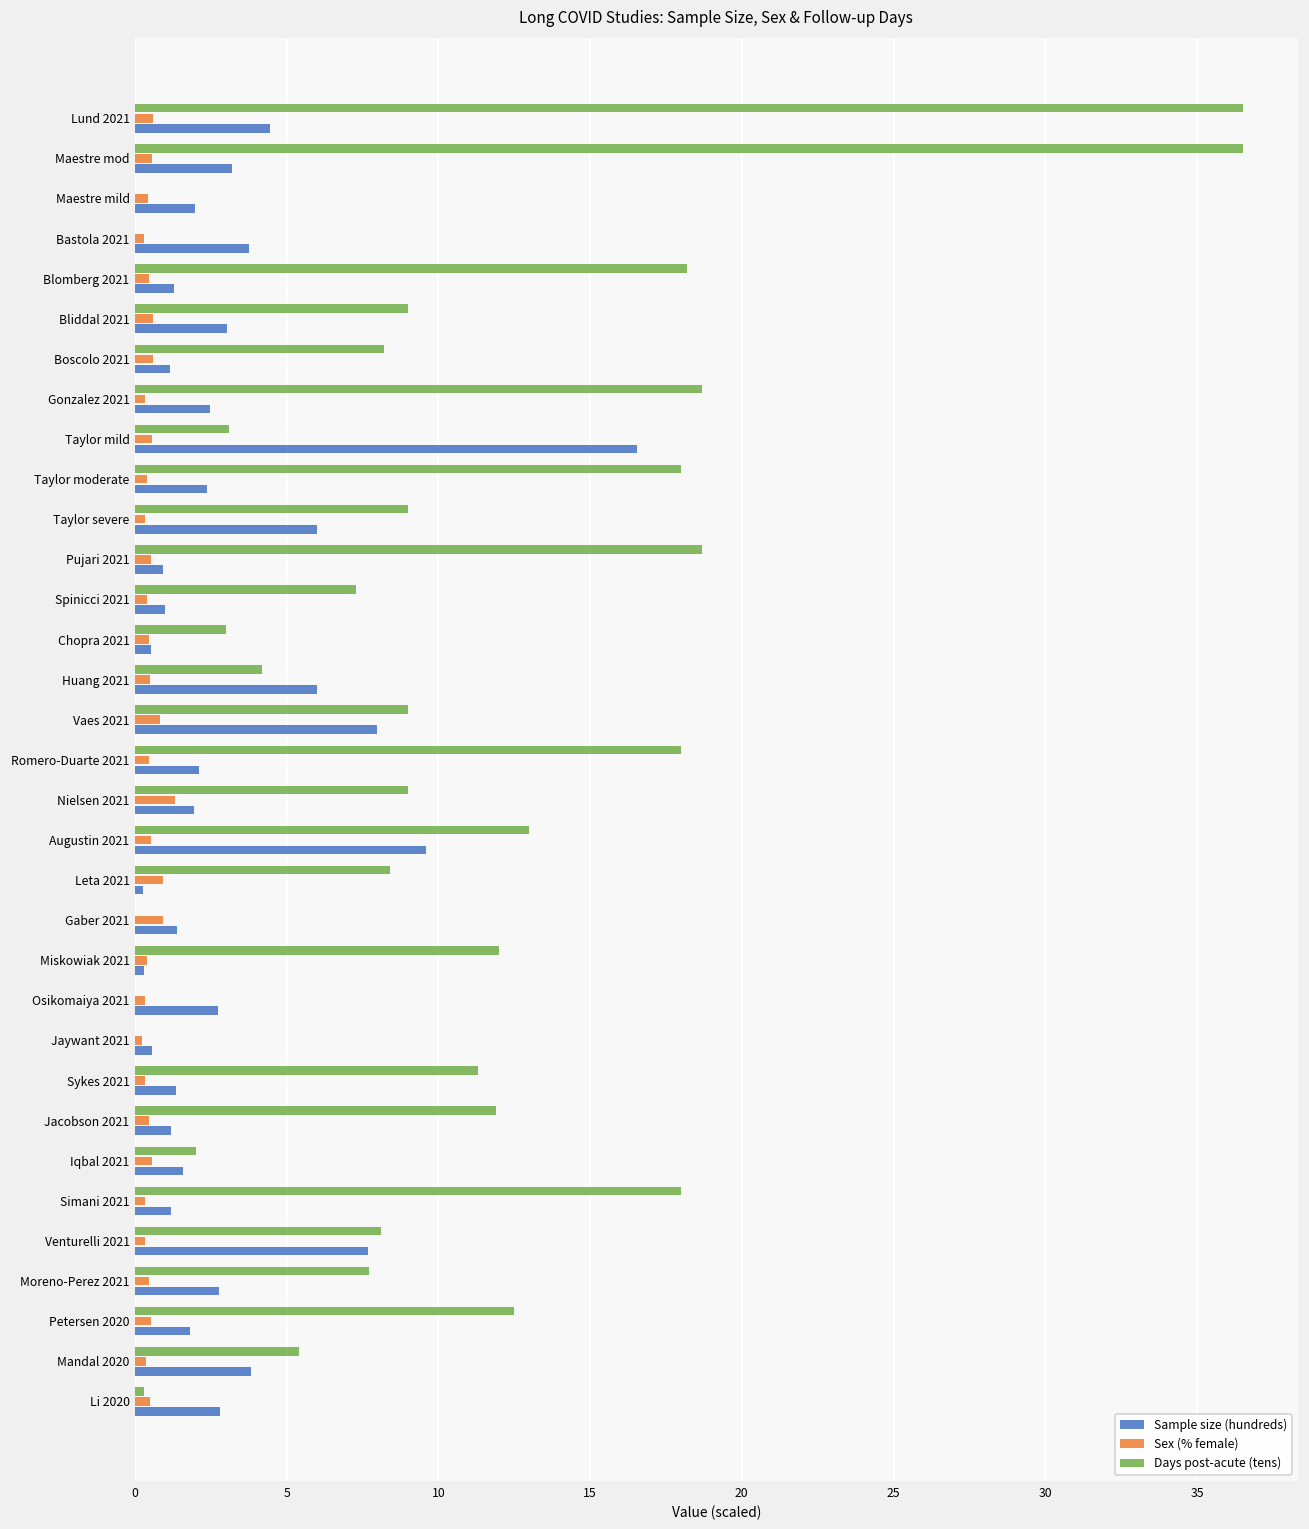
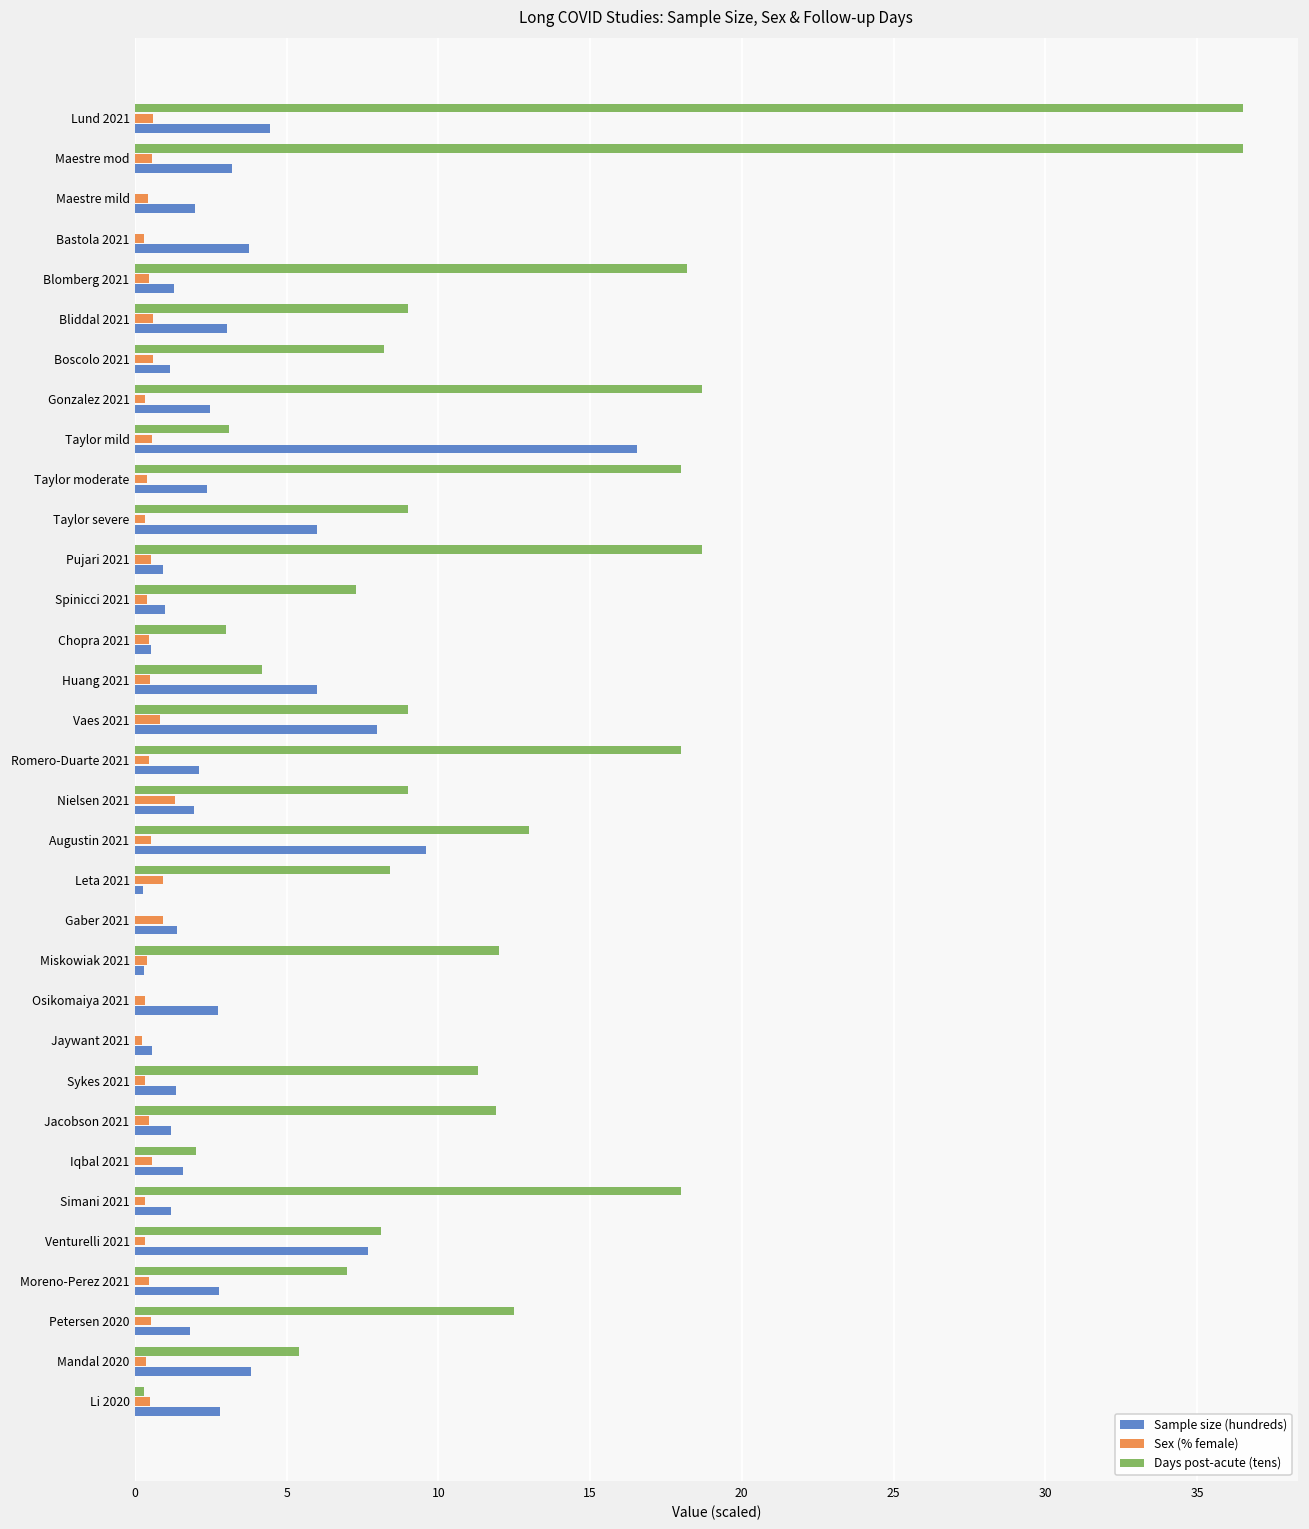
Days post-acute (tens), Moreno-Perez 2021: 7.7 -> 7.0
